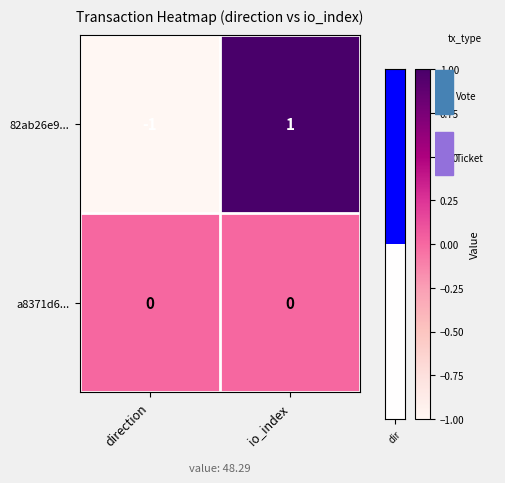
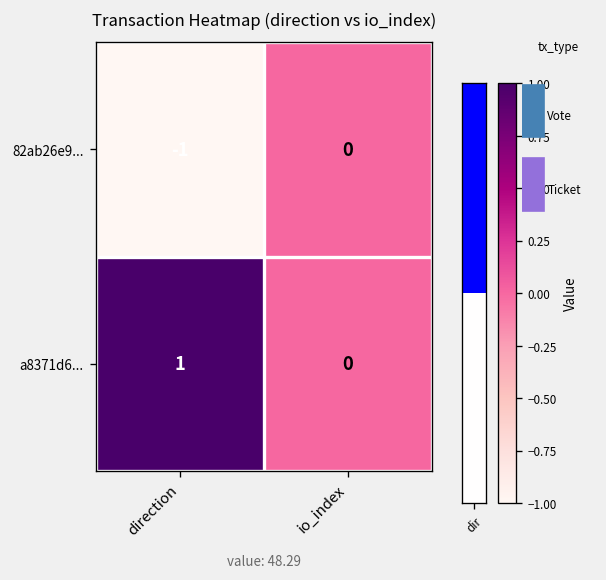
Transaction Heatmap (direction vs io_index), 82ab26e9..., io_index: 1 -> 0
Transaction Heatmap (direction vs io_index), a8371d6..., direction: 0 -> 1
